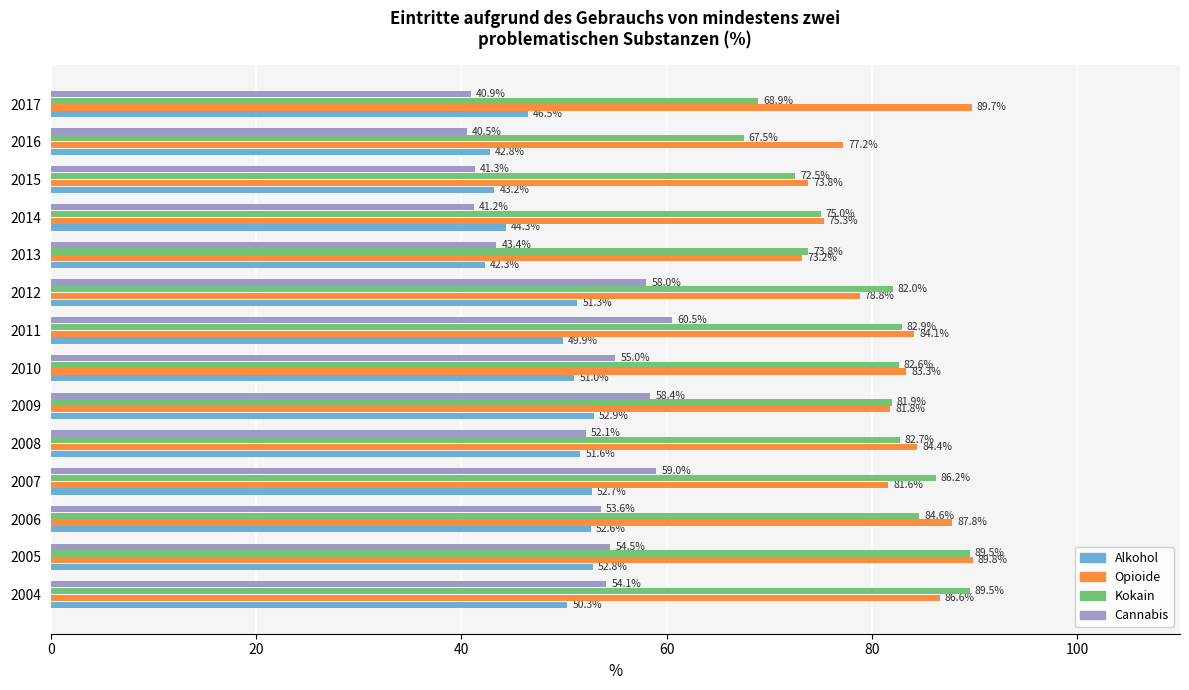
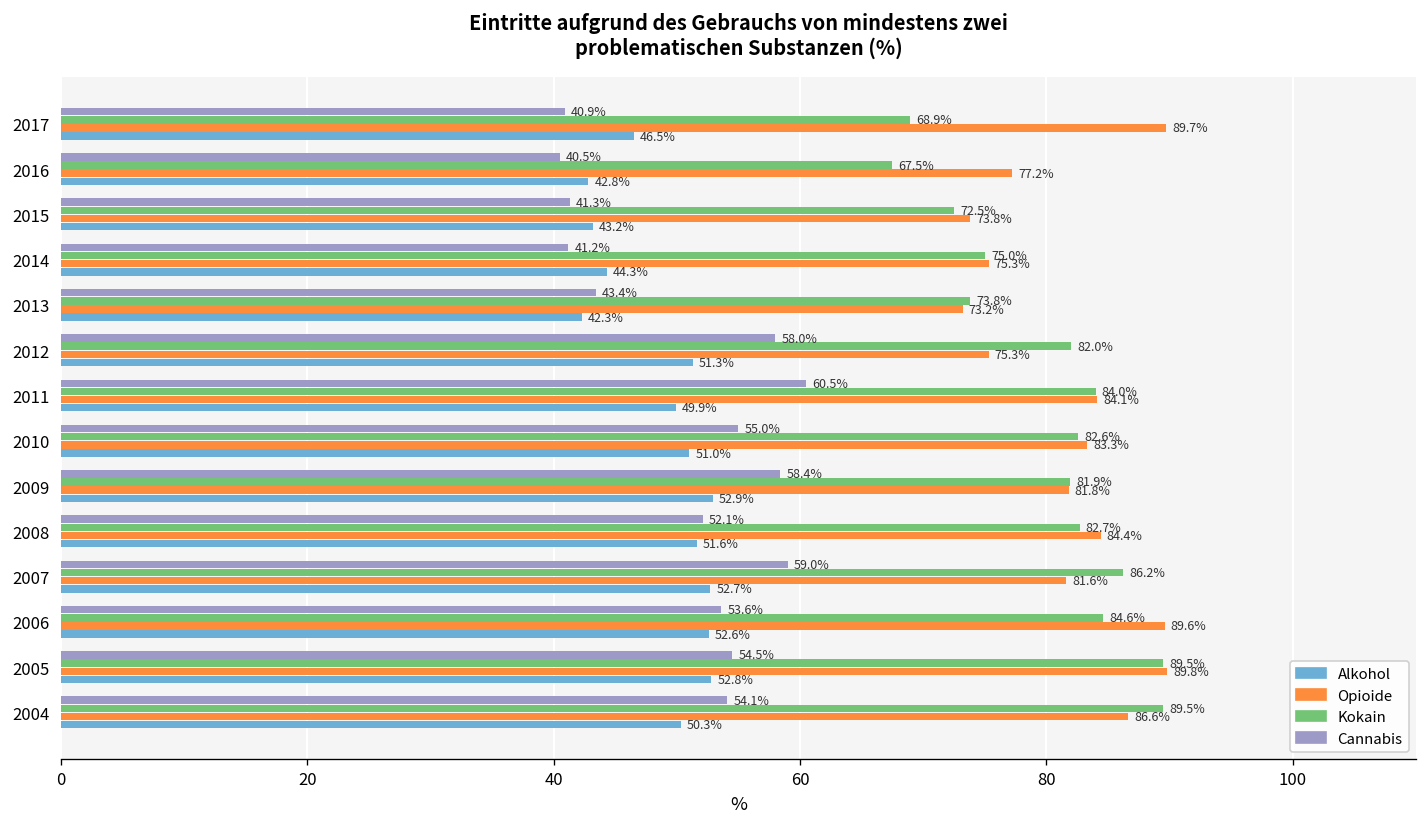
Opioide, 2012: 78.8% -> 75.3%
Kokain, 2011: 82.9% -> 84.0%
Opioide, 2006: 87.8% -> 89.6%
